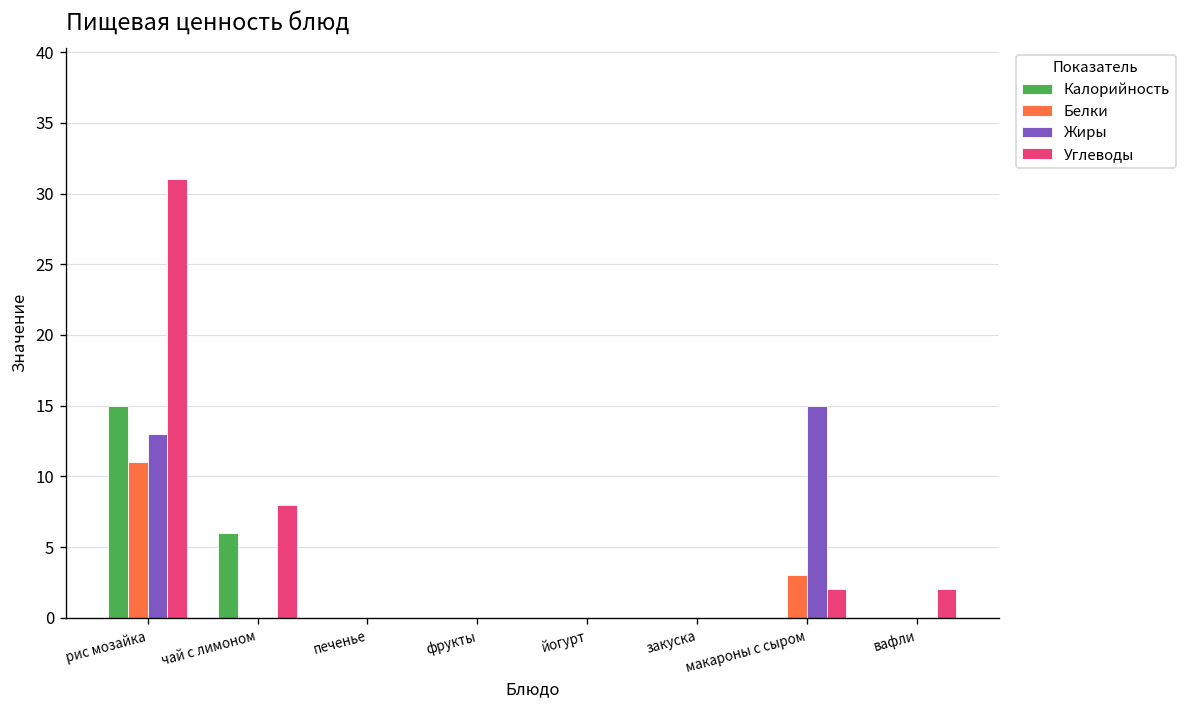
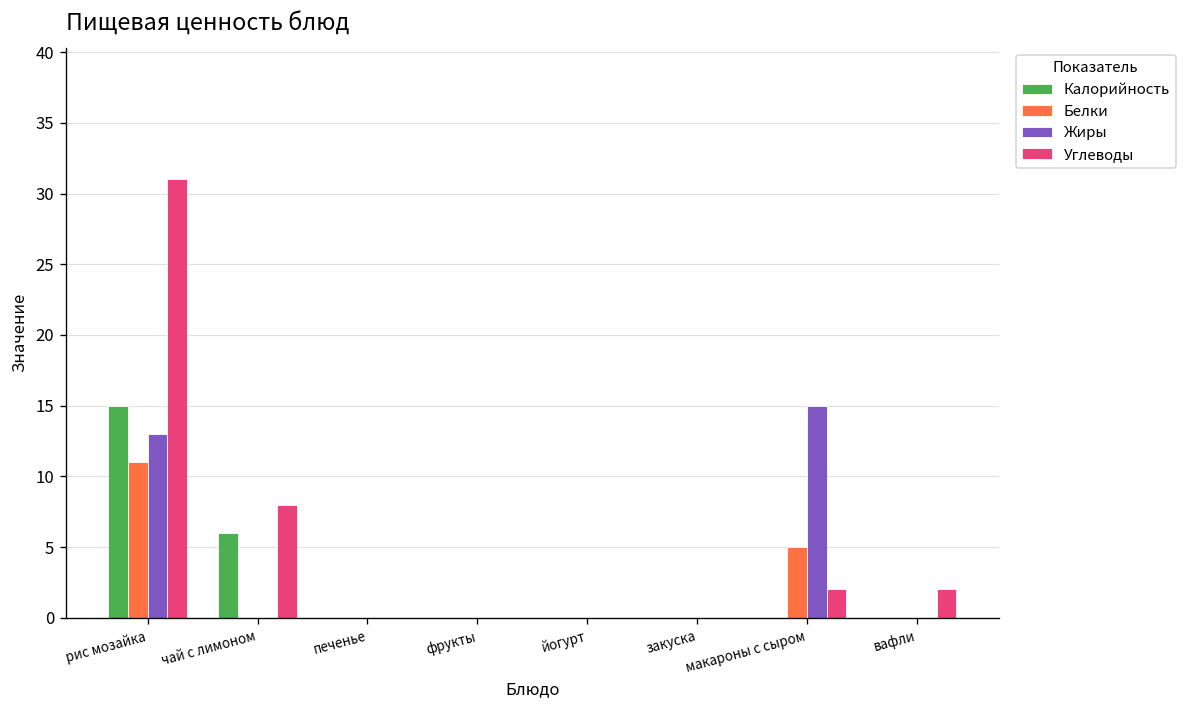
Белки, макароны с сыром: 3 -> 5
